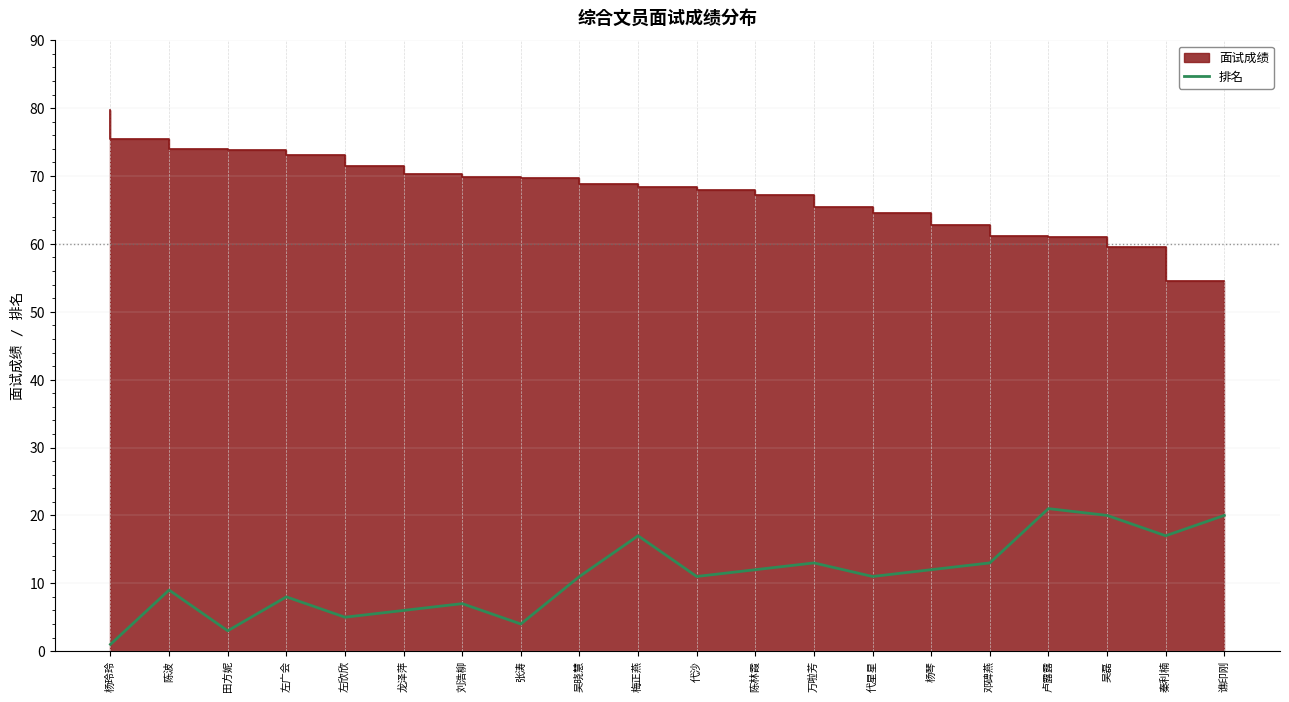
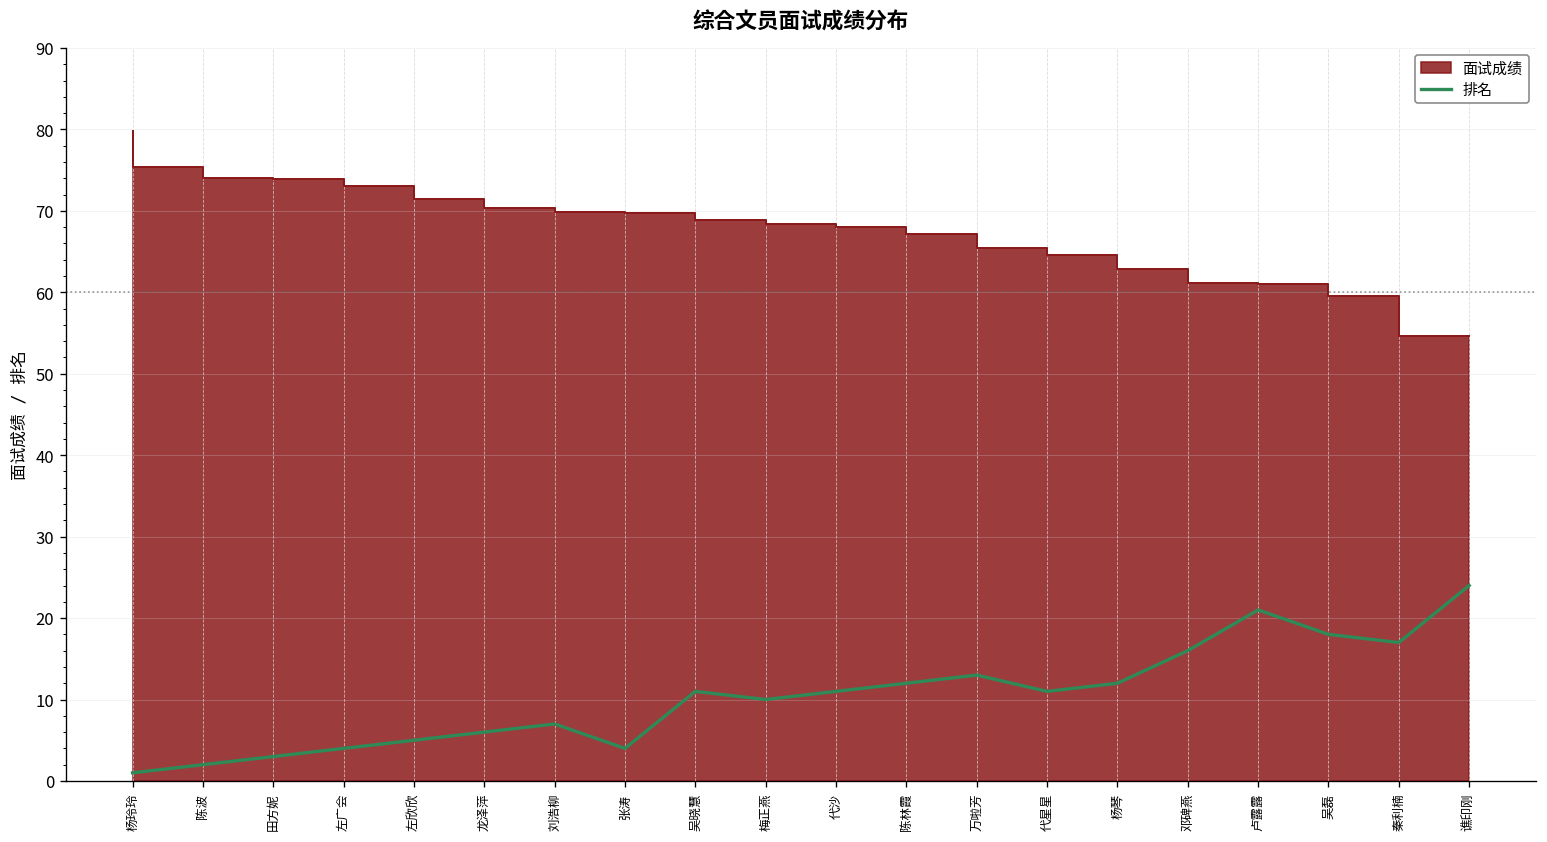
排名, 陈波: 9 -> 2
排名, 左广会: 8 -> 4
排名, 梅正燕: 17 -> 10
排名, 邓碑燕: 13 -> 16
排名, 吴磊: 20 -> 18
排名, 谯印刚: 20 -> 24
